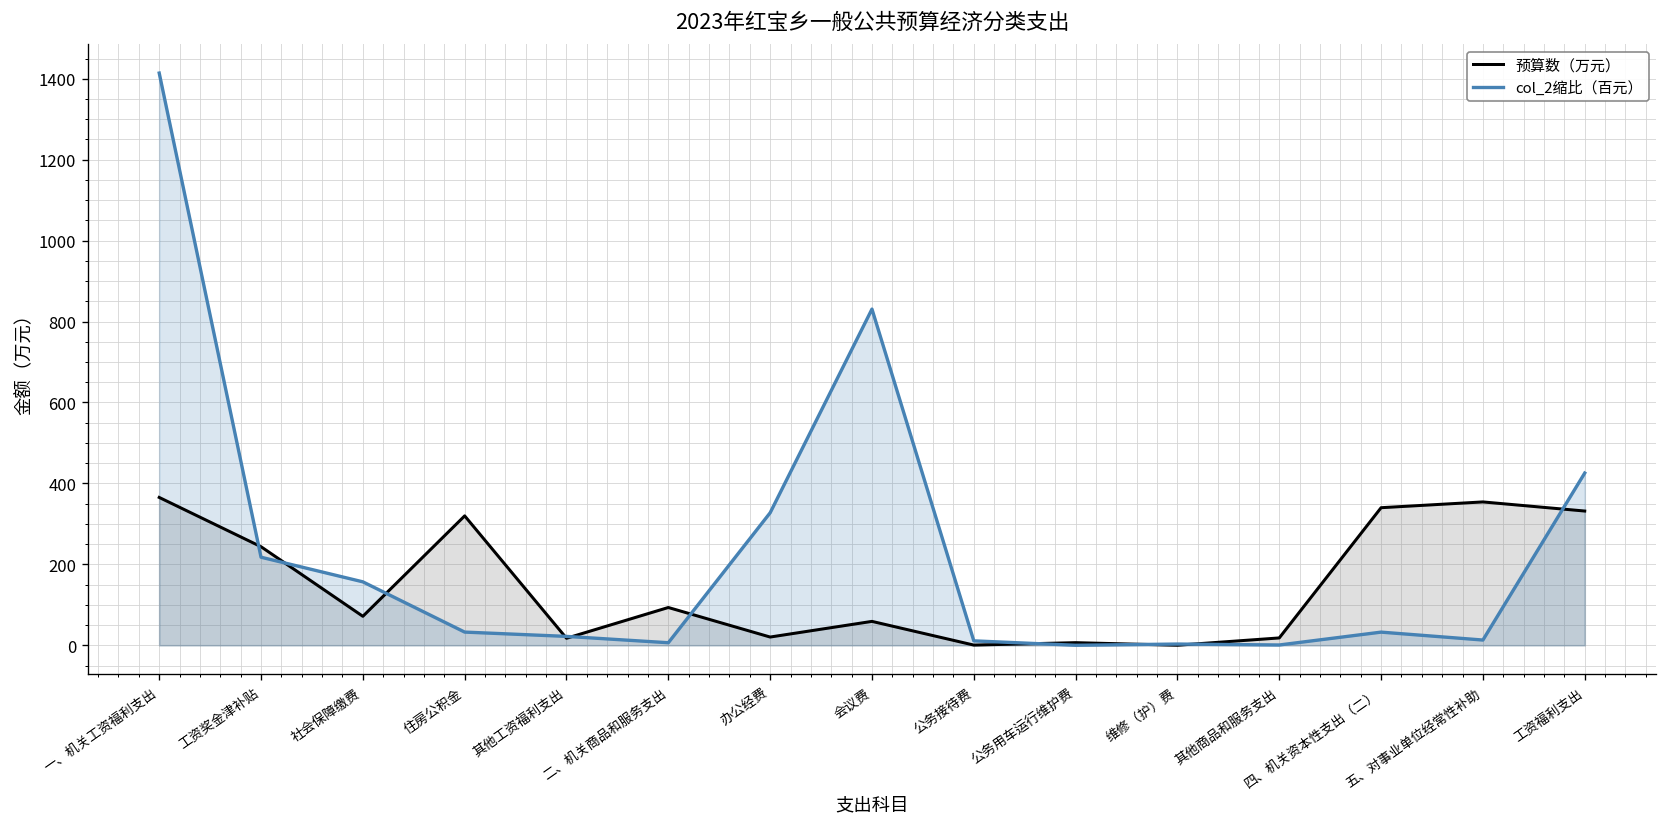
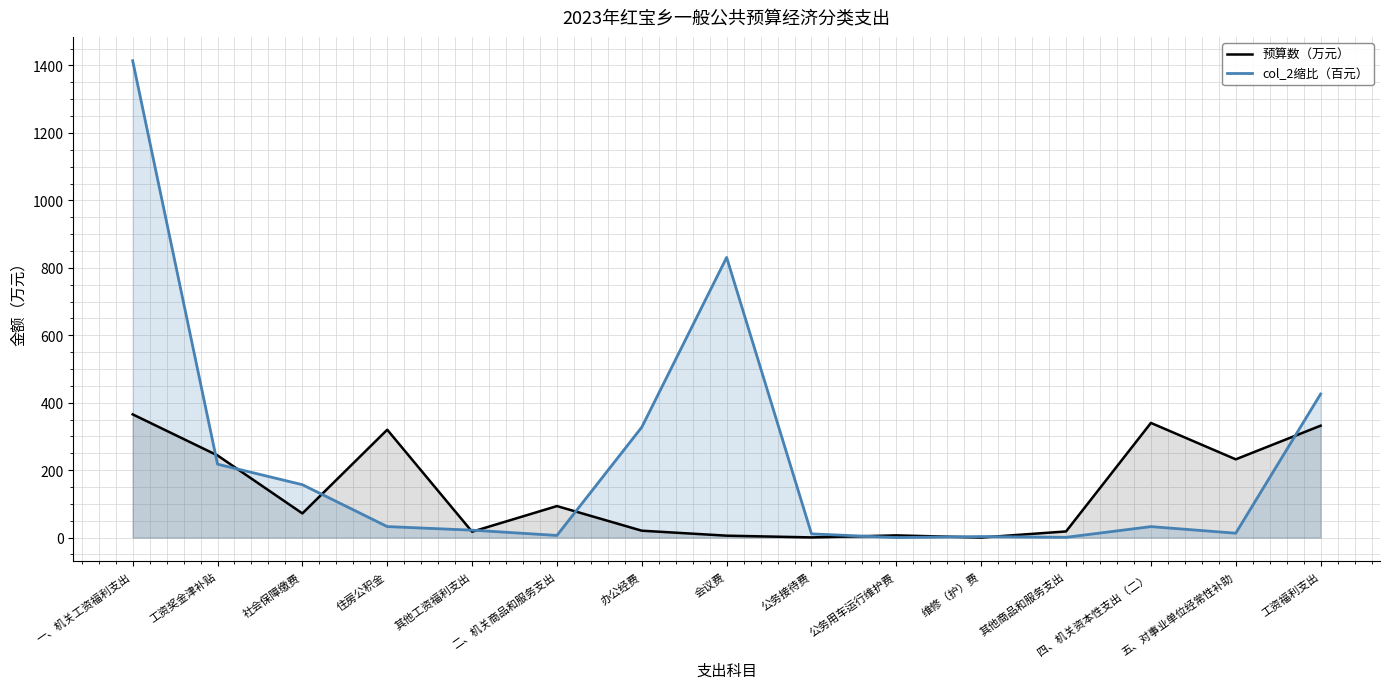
预算数（万元）, 会议费: 60 -> 10
预算数（万元）, 五、对事业单位经常性补助: 350 -> 230
